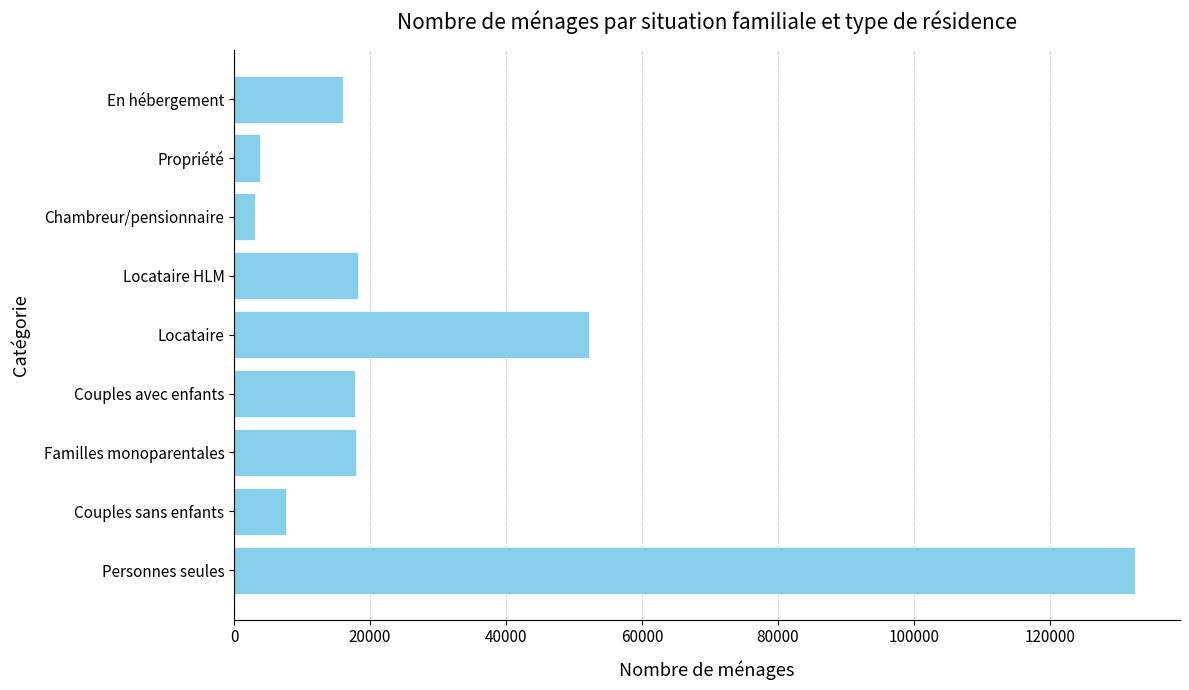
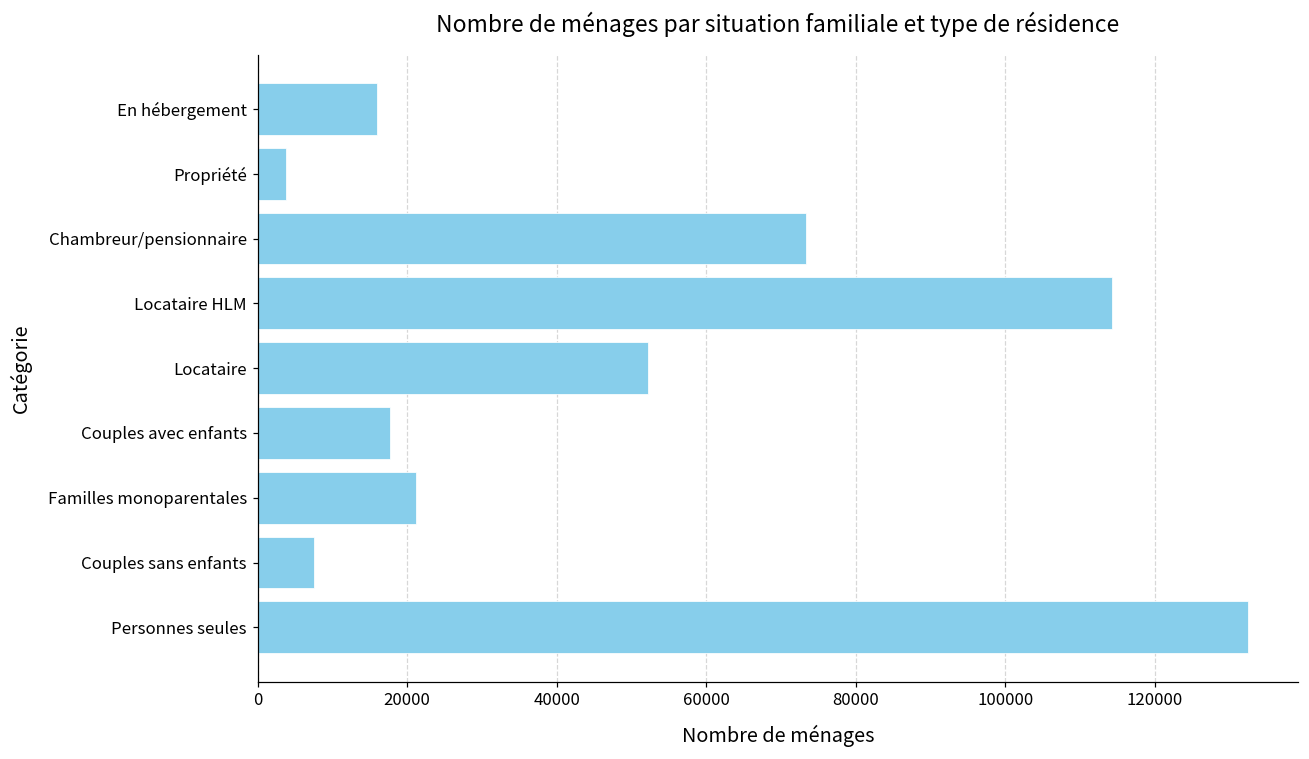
Chambreur/pensionnaire: 3000 -> 73000
Locataire HLM: 18000 -> 114000
Familles monoparentales: 18000 -> 21000
